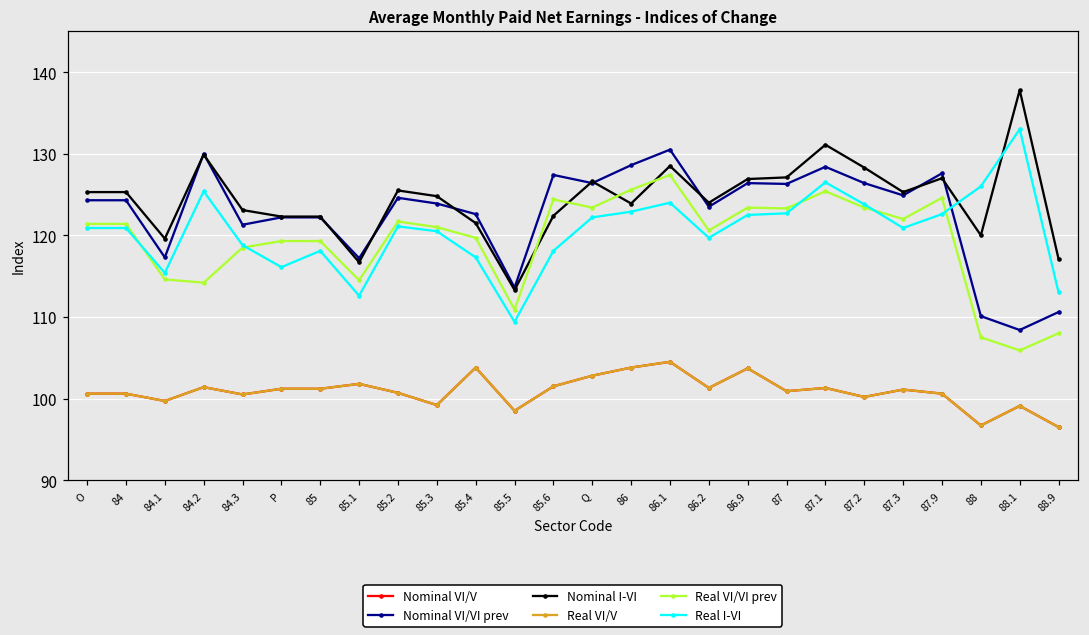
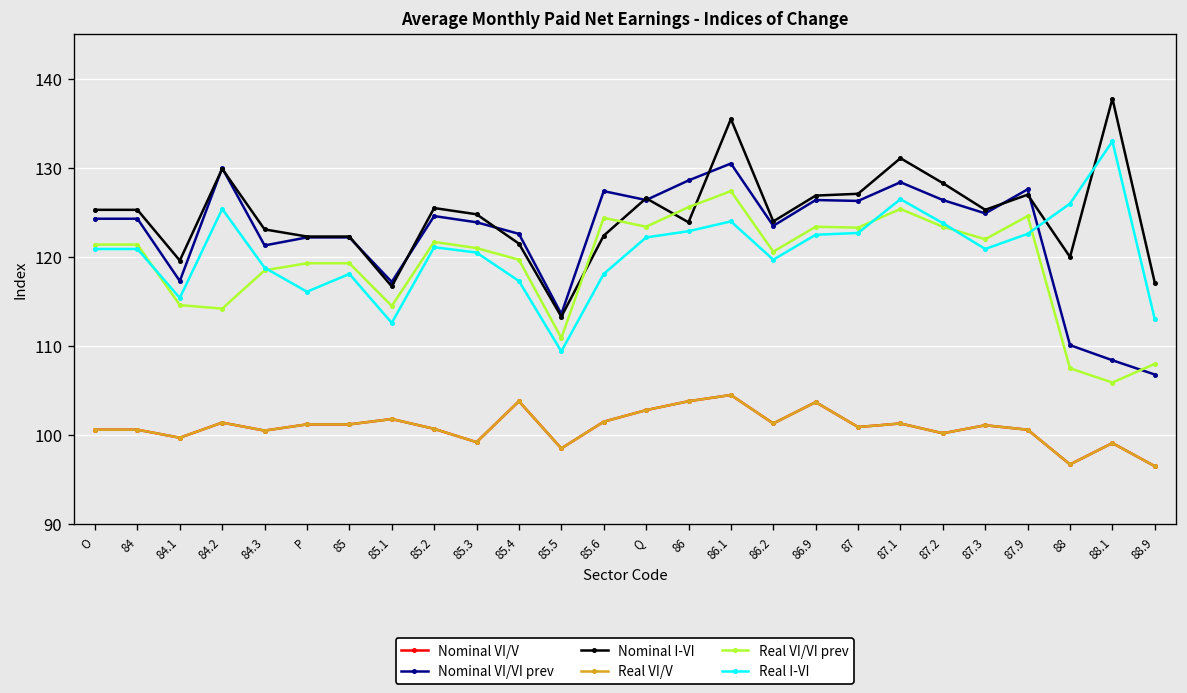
Nominal I-VI, 86.1: 129 -> 136
Nominal VI/VI prev, 88.9: 111 -> 107
